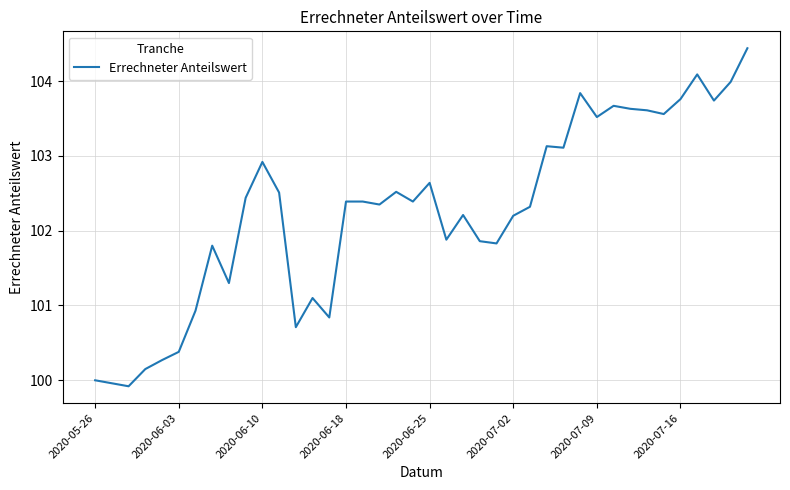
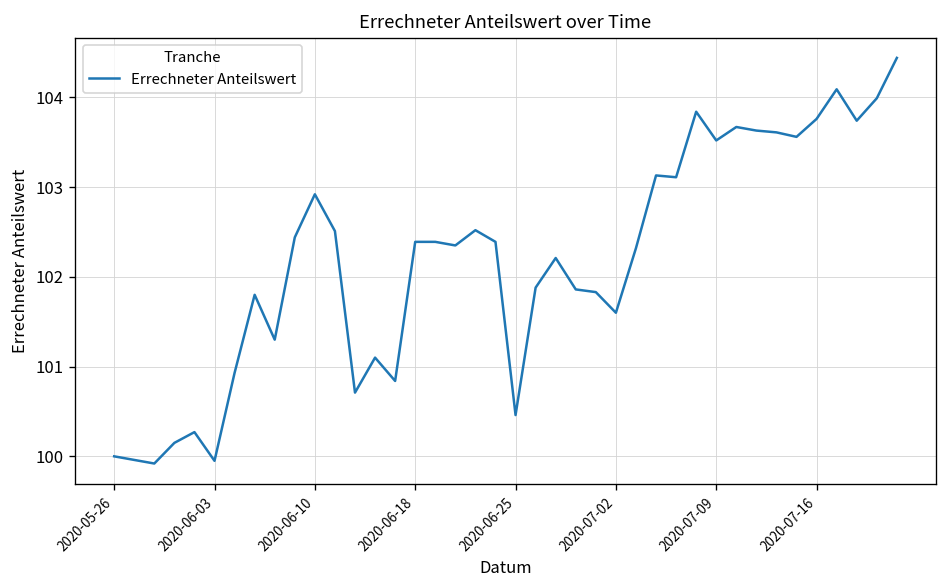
2020-06-03: 100.4 -> 100.0
2020-06-25: 102.6 -> 100.5
2020-07-02: 102.2 -> 101.6
